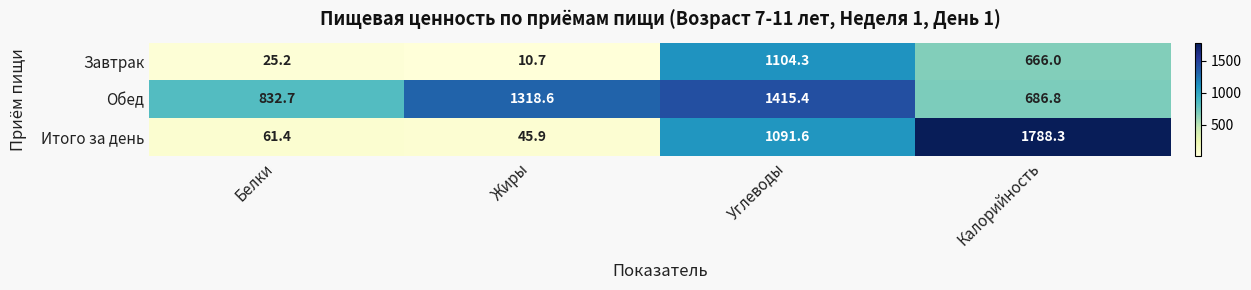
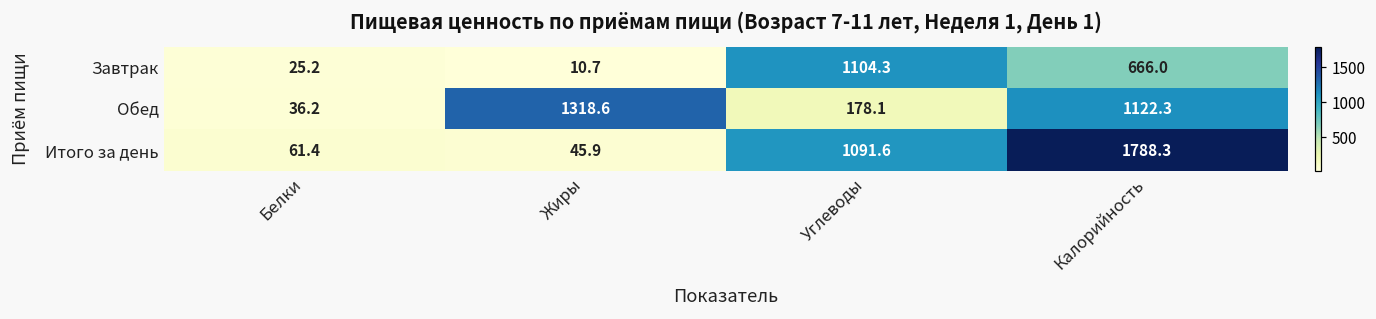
Обед, Белки: 832.7 -> 36.2
Обед, Углеводы: 1415.4 -> 178.1
Обед, Калорийность: 686.8 -> 1122.3
